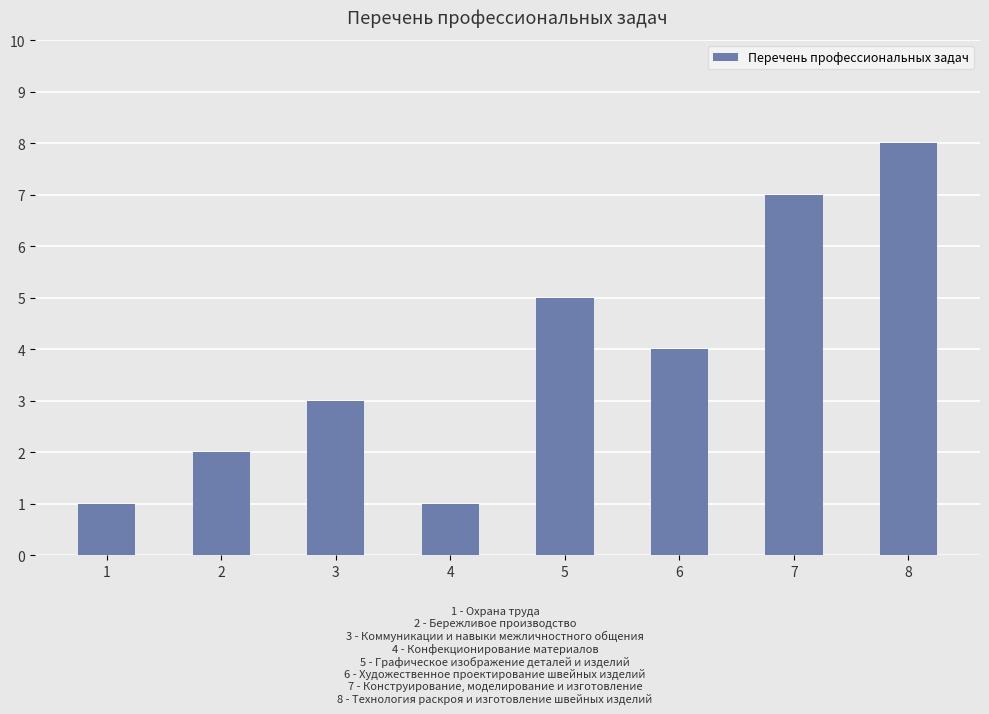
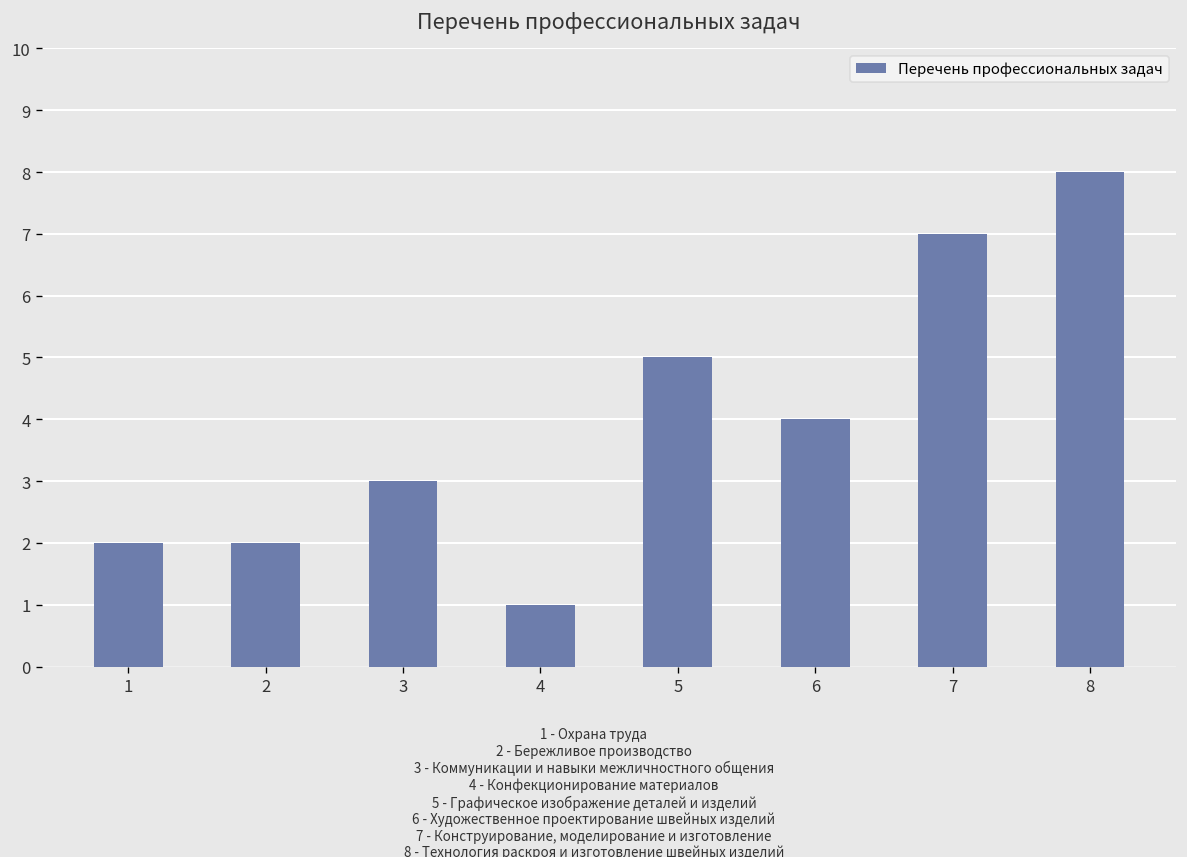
1: 1 -> 2
